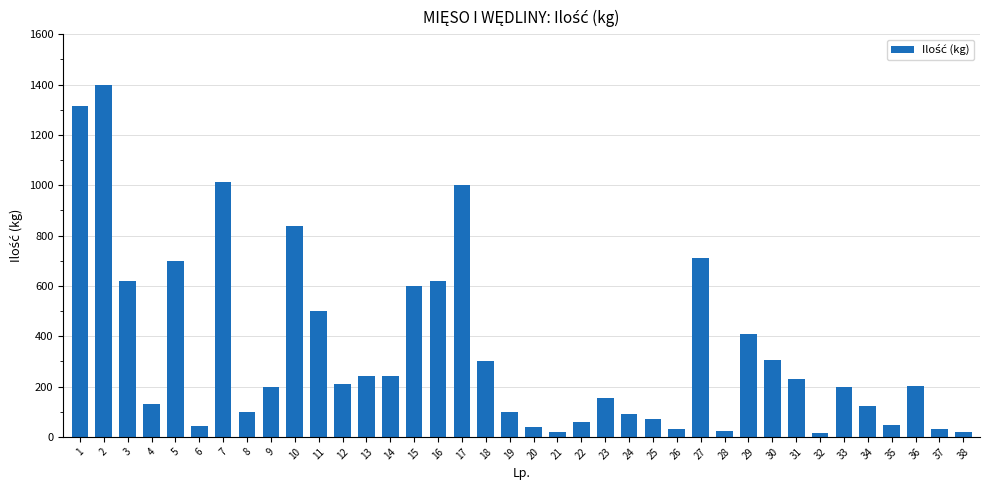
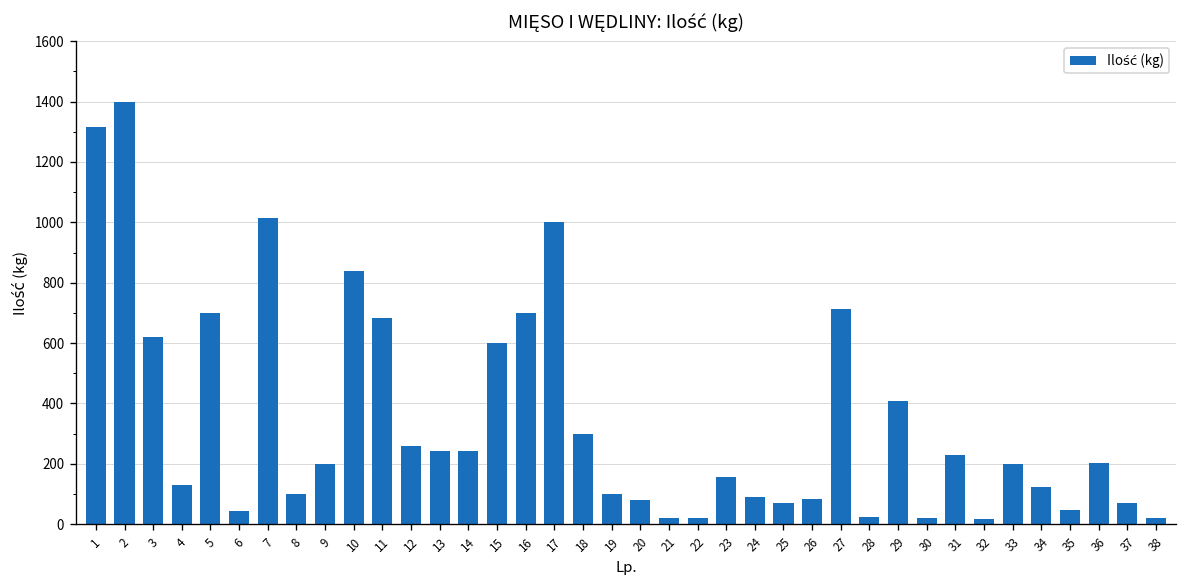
11: 500 -> 680
12: 210 -> 260
16: 620 -> 700
20: 40 -> 80
22: 60 -> 20
26: 30 -> 80
30: 310 -> 20
37: 30 -> 70
